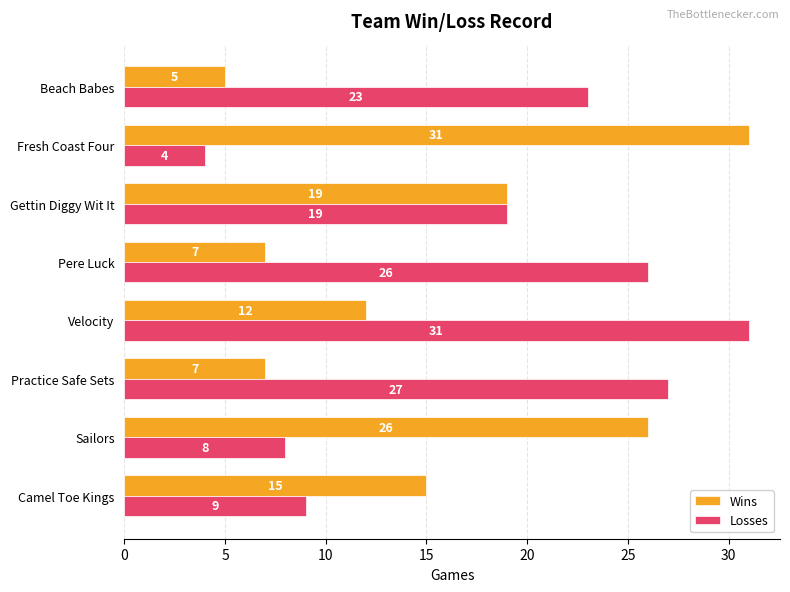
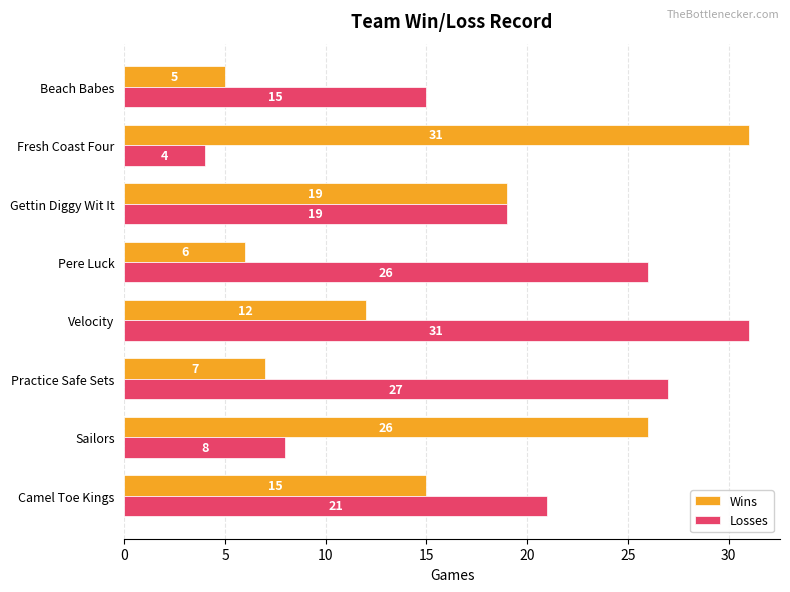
Losses, Beach Babes: 23 -> 15
Wins, Pere Luck: 7 -> 6
Losses, Camel Toe Kings: 9 -> 21
